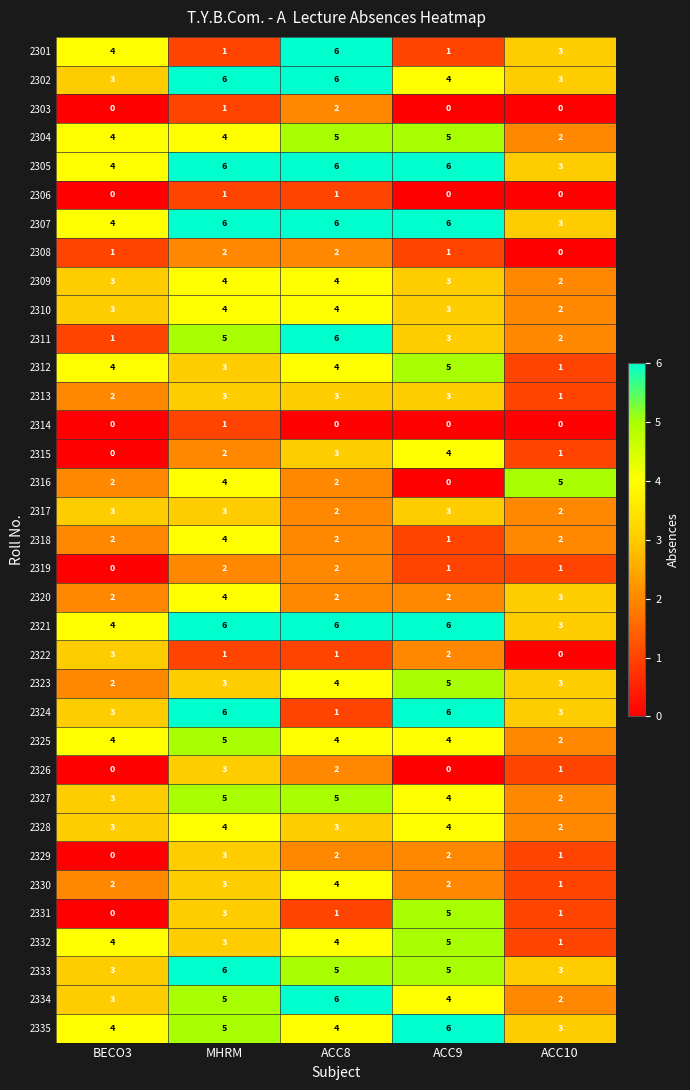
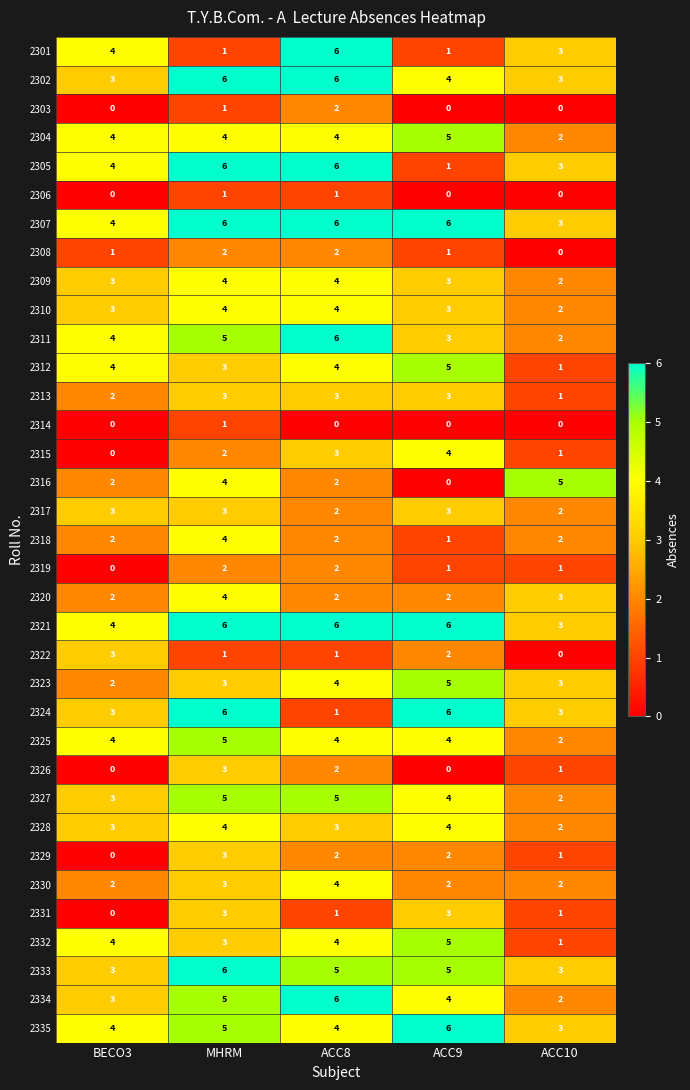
2304, ACC8: 5 -> 4
2305, ACC9: 6 -> 1
2311, BECO3: 1 -> 4
2330, ACC10: 1 -> 2
2331, ACC9: 5 -> 3
